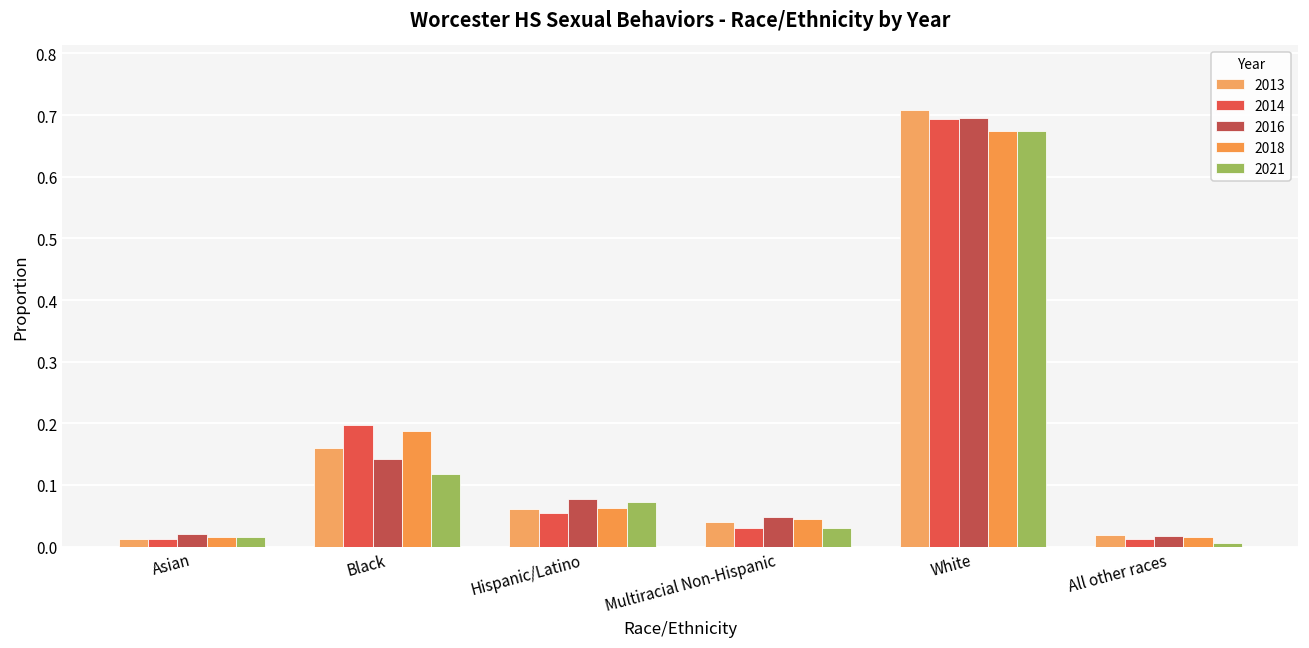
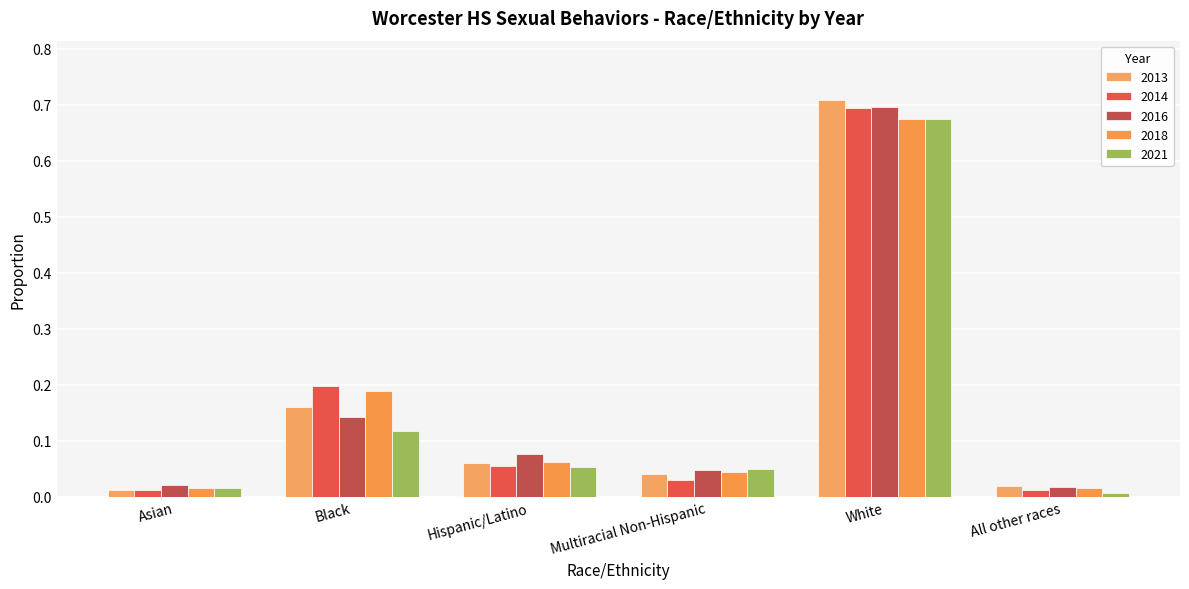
2021, Hispanic/Latino: 0.07 -> 0.05
2021, Multiracial Non-Hispanic: 0.03 -> 0.05
